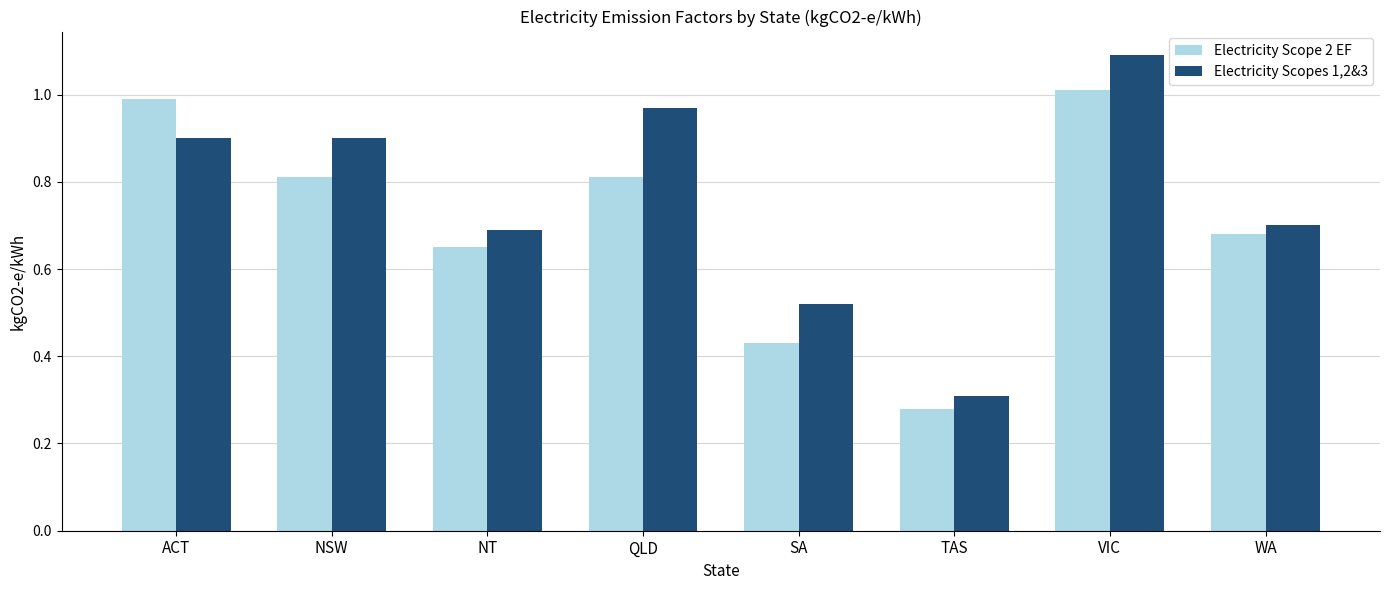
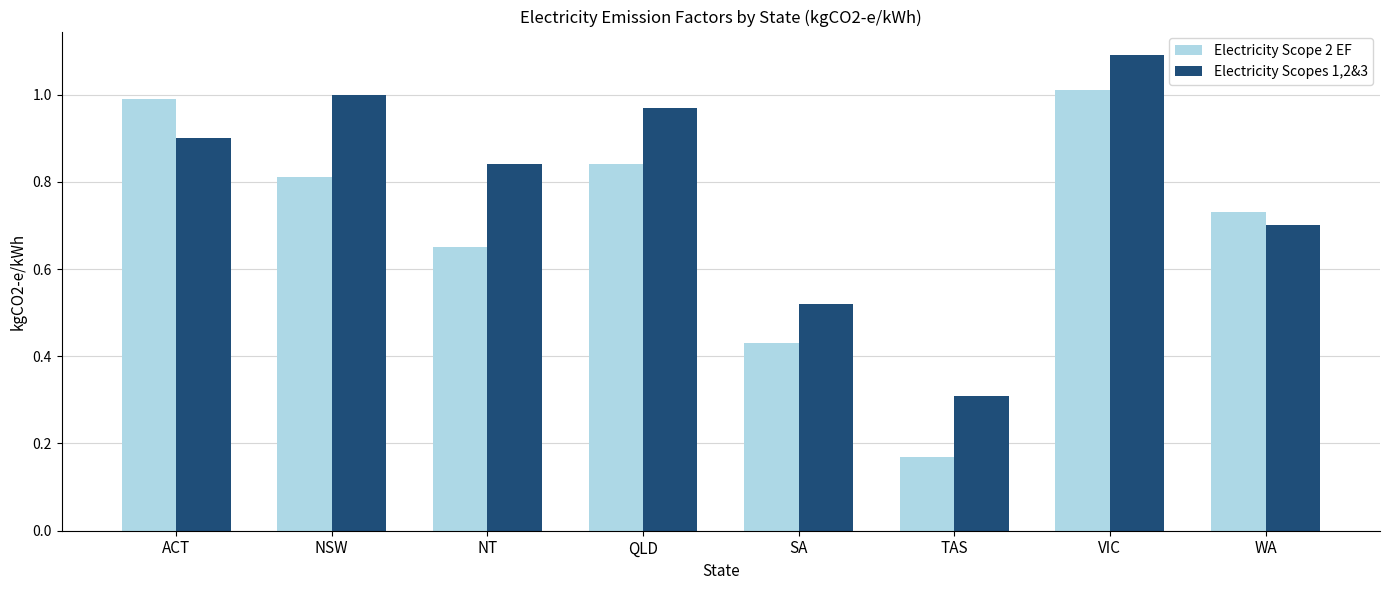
Electricity Scopes 1,2&3, NSW: 0.9 -> 1.0
Electricity Scopes 1,2&3, NT: 0.69 -> 0.84
Electricity Scope 2 EF, QLD: 0.81 -> 0.84
Electricity Scope 2 EF, TAS: 0.28 -> 0.17
Electricity Scope 2 EF, WA: 0.68 -> 0.73
